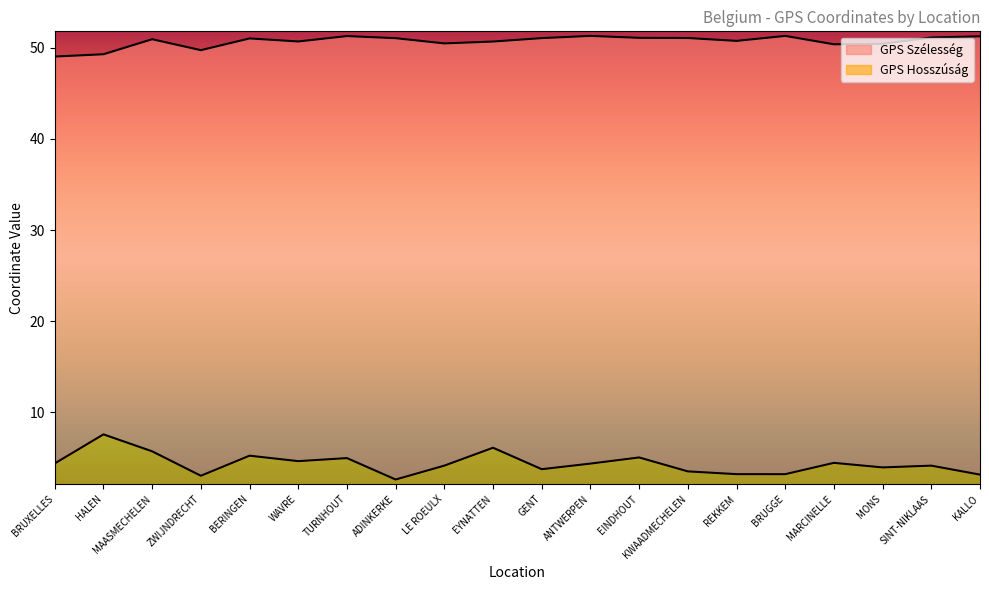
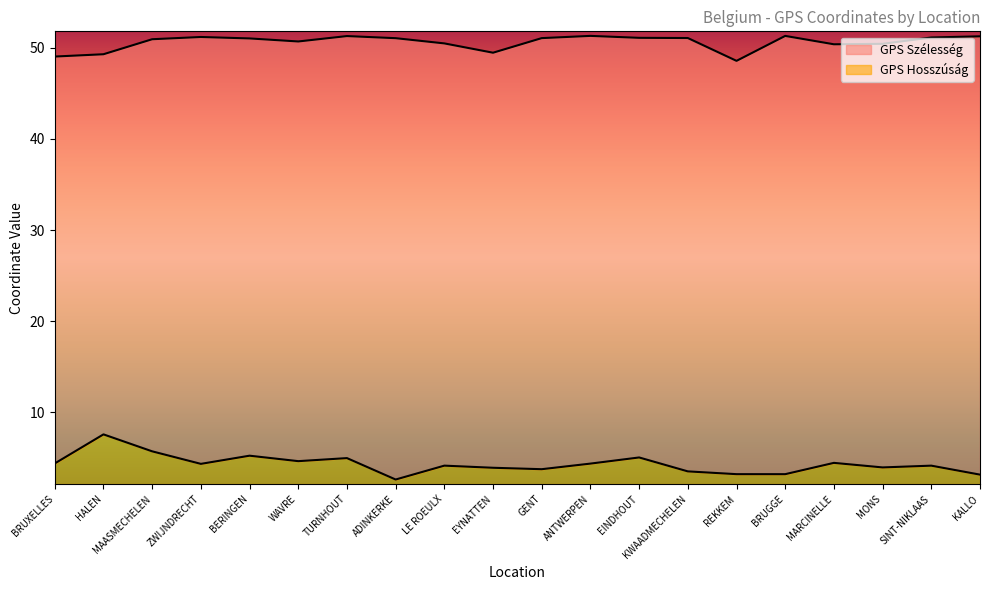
GPS Szélesség, ZWIJNDRECHT: 50 -> 51
GPS Hosszúság, ZWIJNDRECHT: 3 -> 4
GPS Szélesség, EYNATTEN: 51 -> 49
GPS Hosszúság, EYNATTEN: 6 -> 4
GPS Szélesség, REKKEM: 51 -> 49
